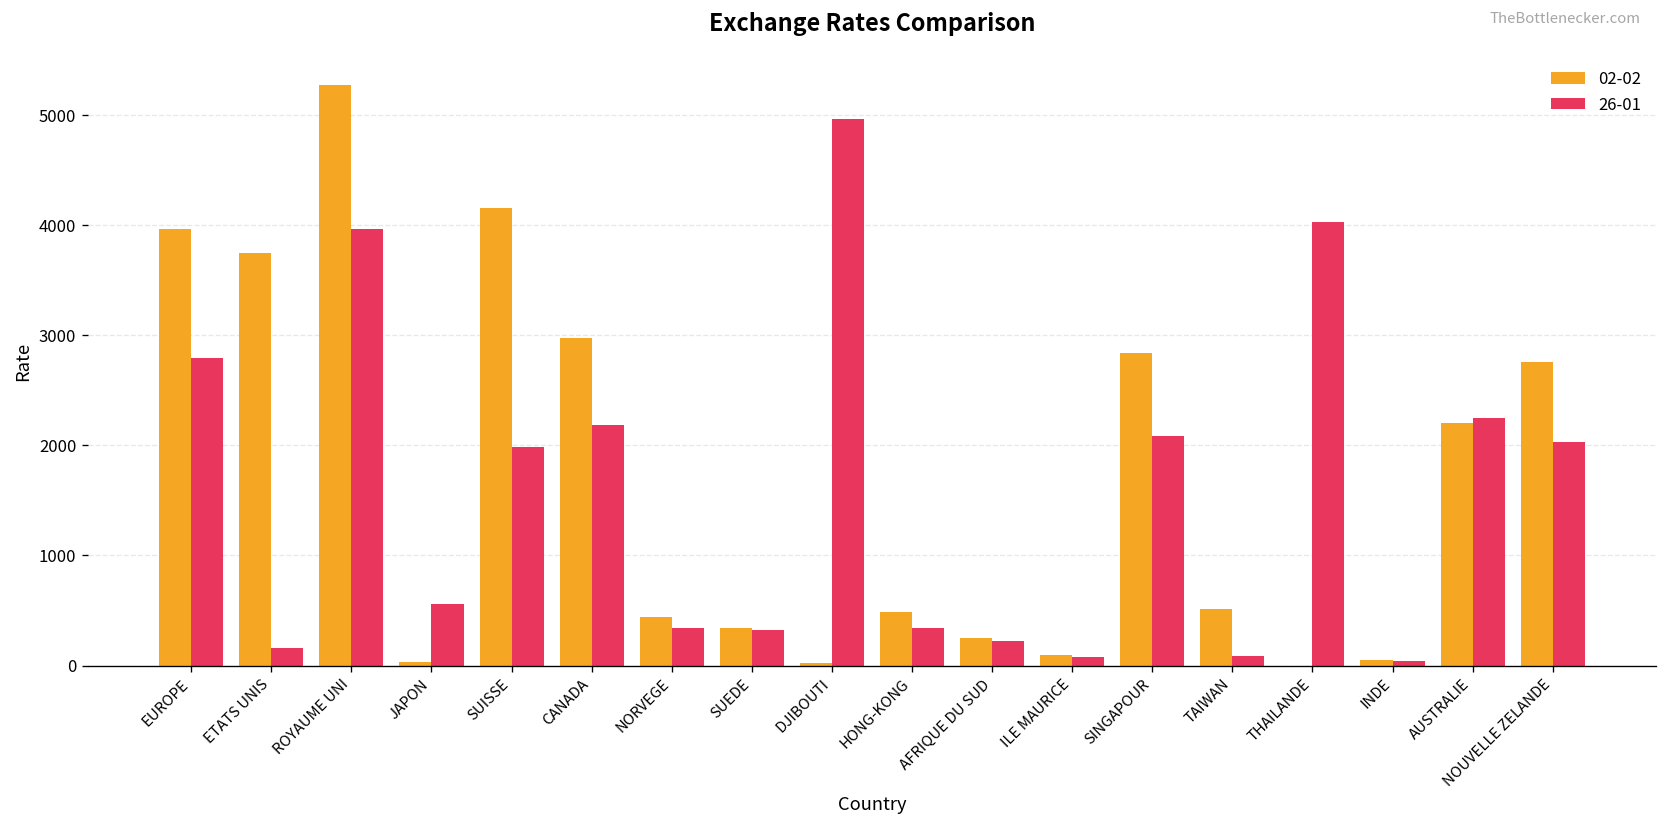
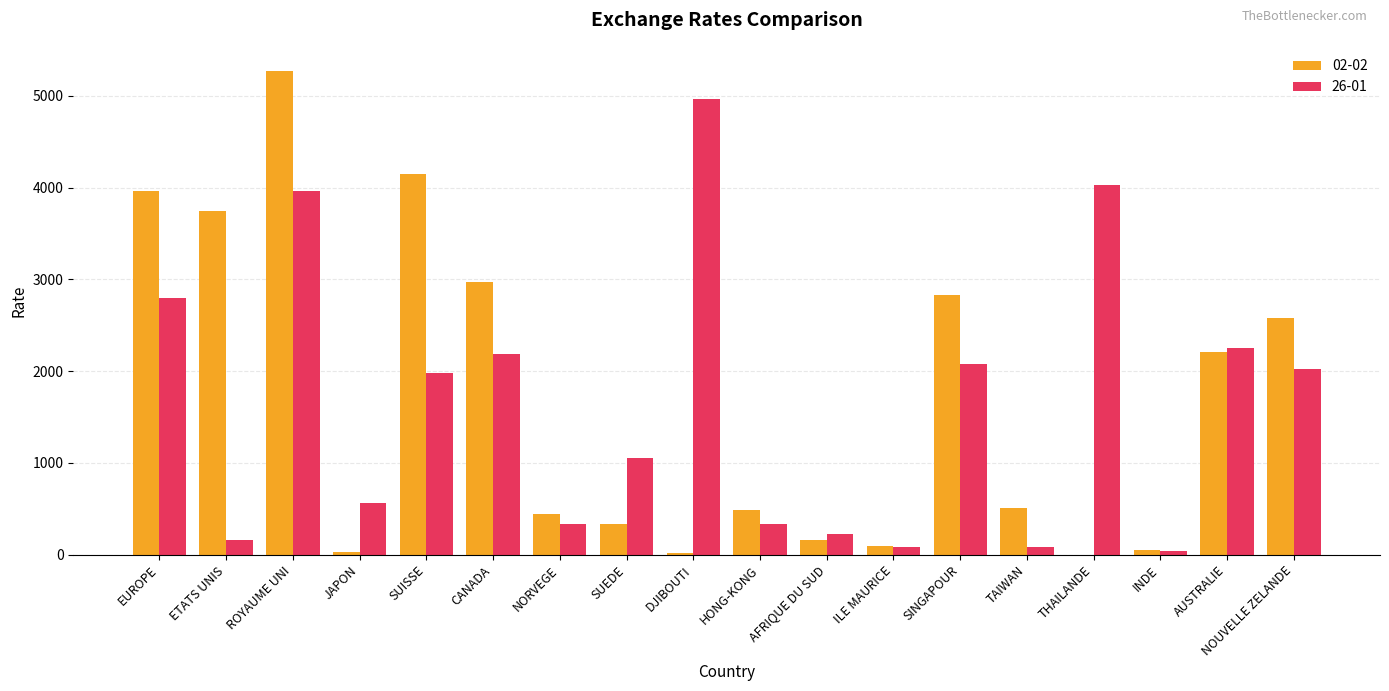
26-01, SUEDE: 300 -> 1000
02-02, AFRIQUE DU SUD: 300 -> 200
02-02, NOUVELLE ZELANDE: 2800 -> 2600
